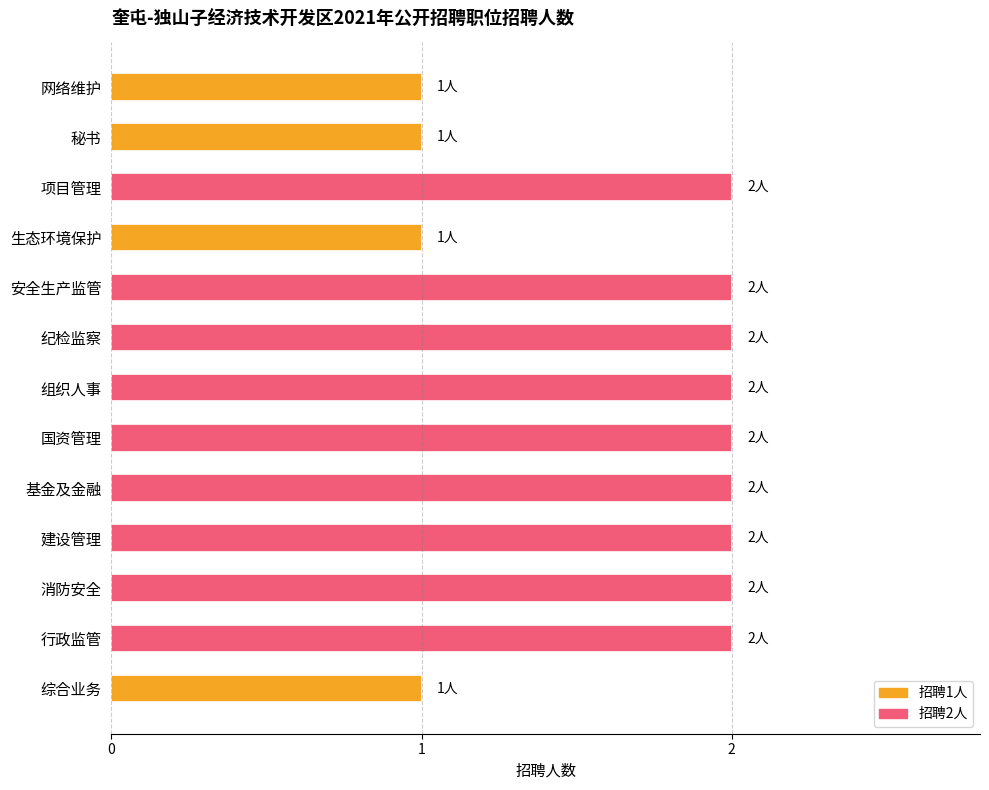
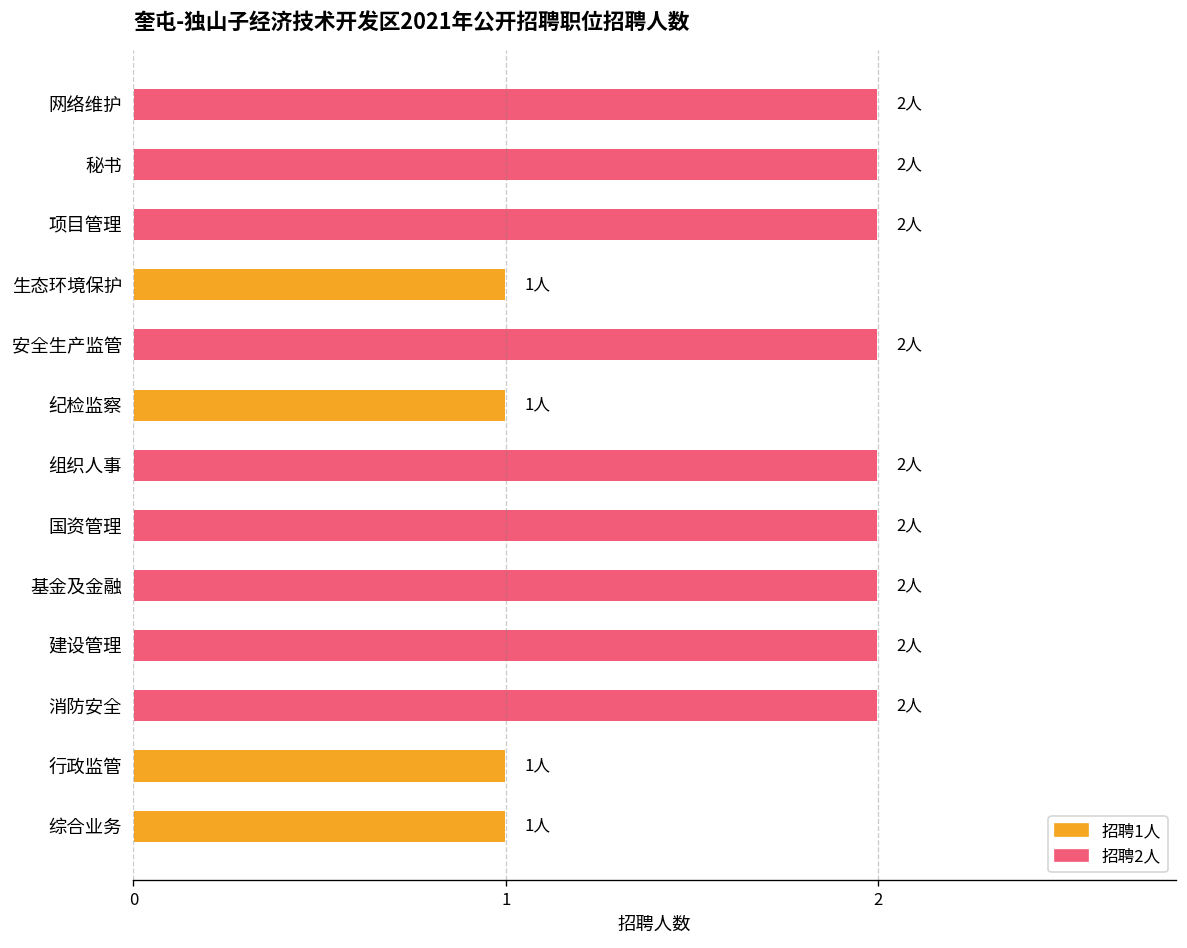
网络维护: 1人 -> 2人
秘书: 1人 -> 2人
纪检监察: 2人 -> 1人
行政监管: 2人 -> 1人
